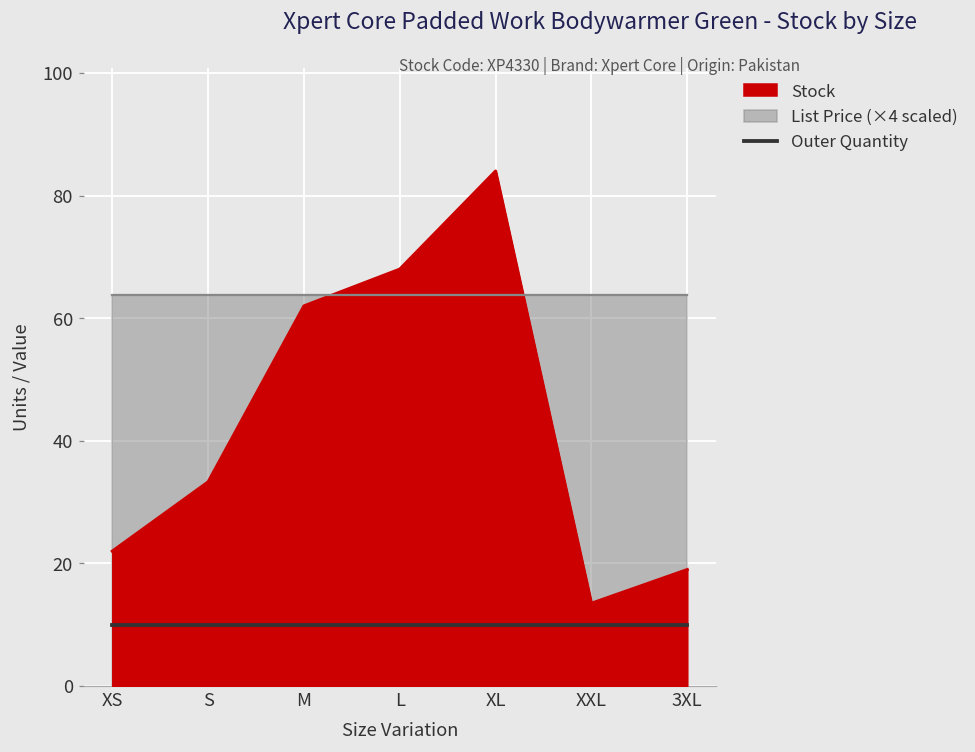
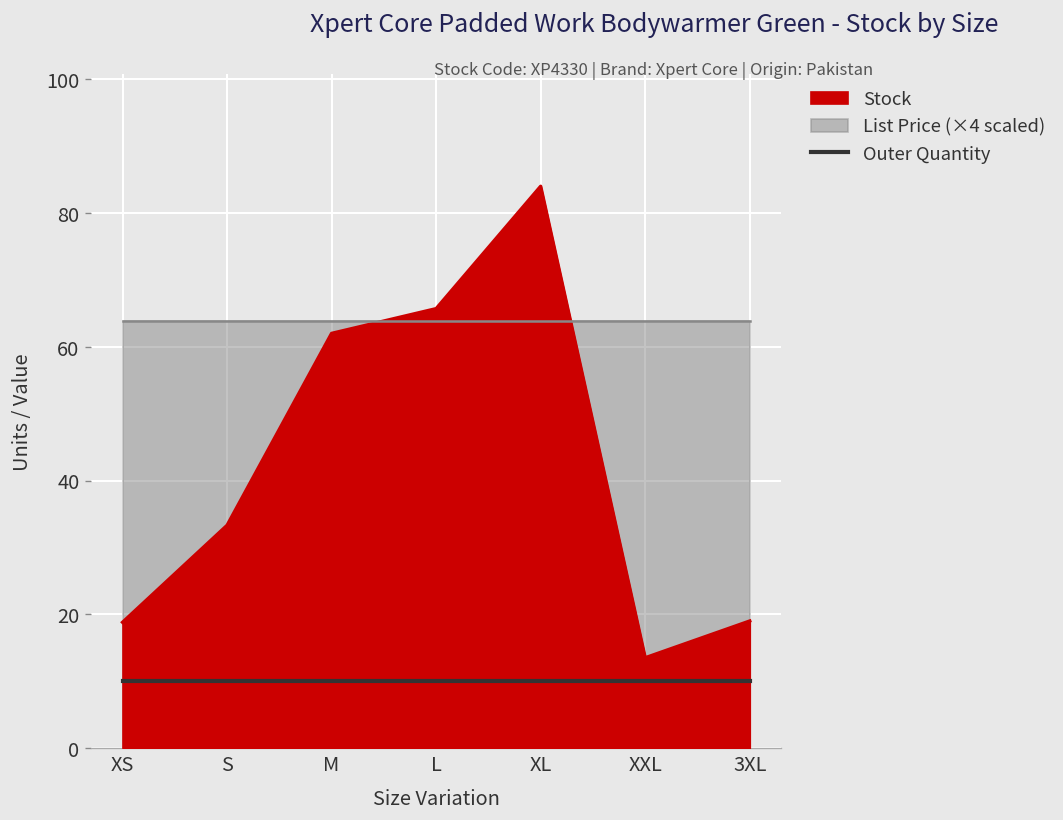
Stock, XS: 22 -> 19
Stock, L: 68 -> 66
